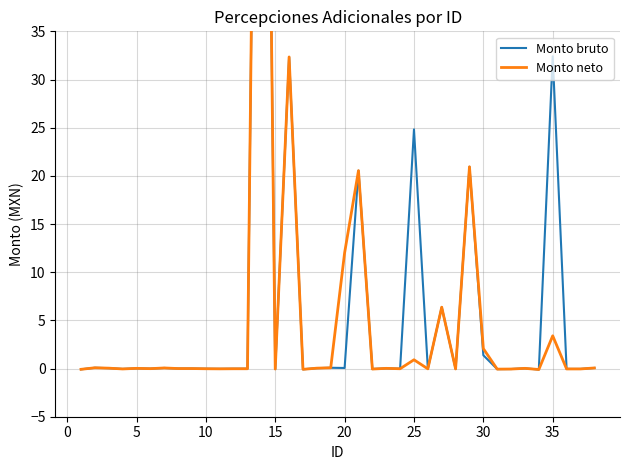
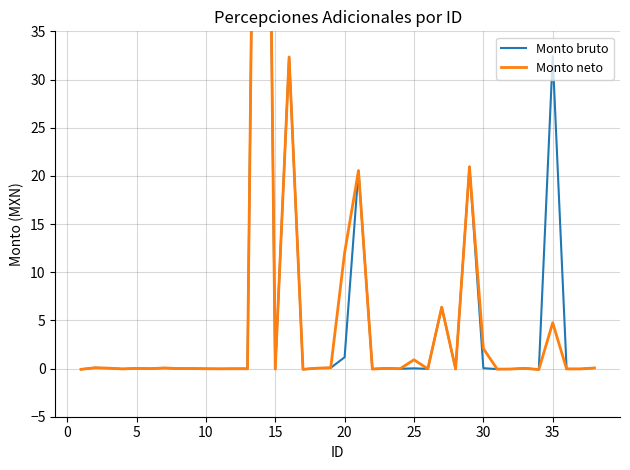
Monto bruto, 20: 0 -> 1
Monto bruto, 25: 25 -> 0
Monto bruto, 30: 1 -> 0
Monto neto, 35: 3 -> 5
